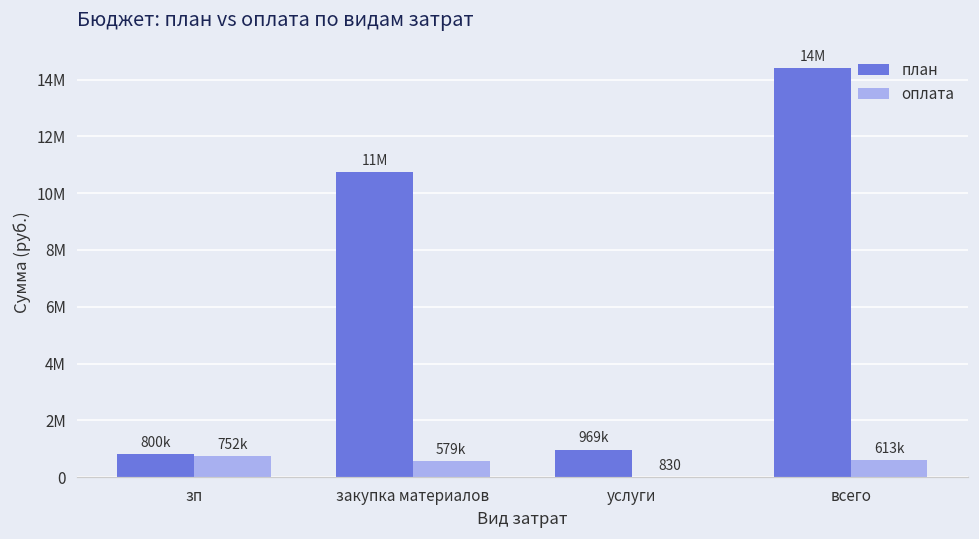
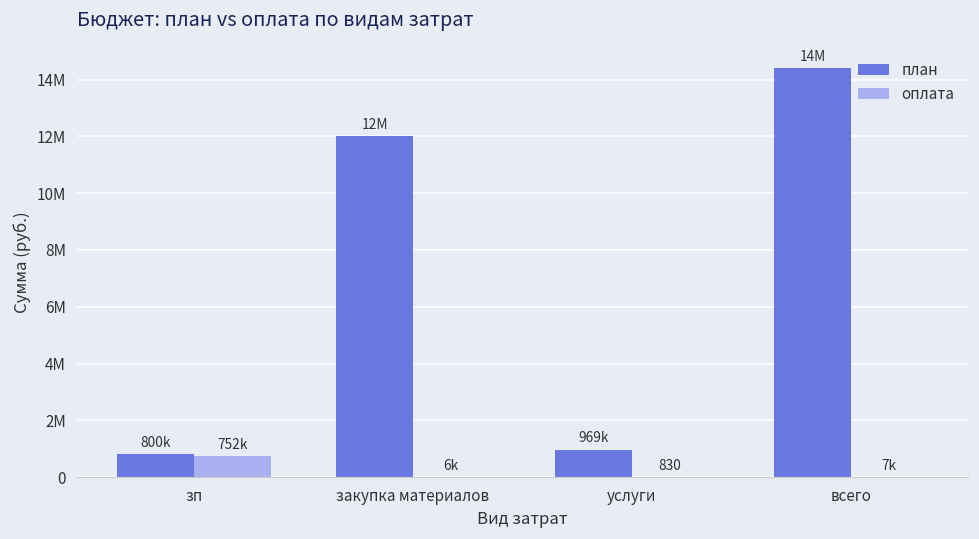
план, закупка материалов: 11M -> 12M
оплата, закупка материалов: 579k -> 6k
оплата, всего: 613k -> 7k
